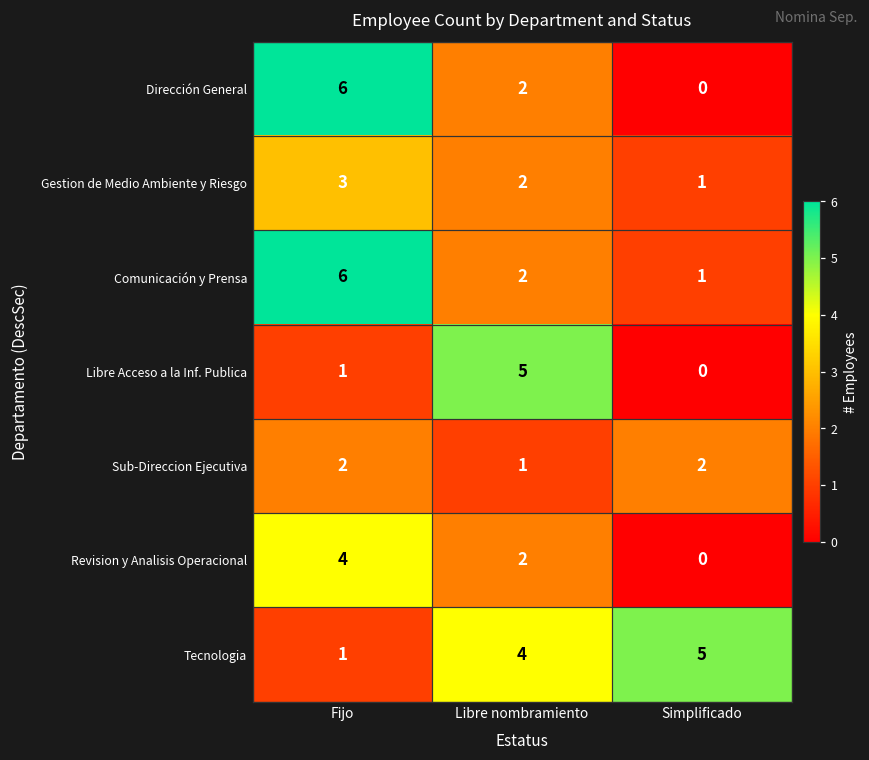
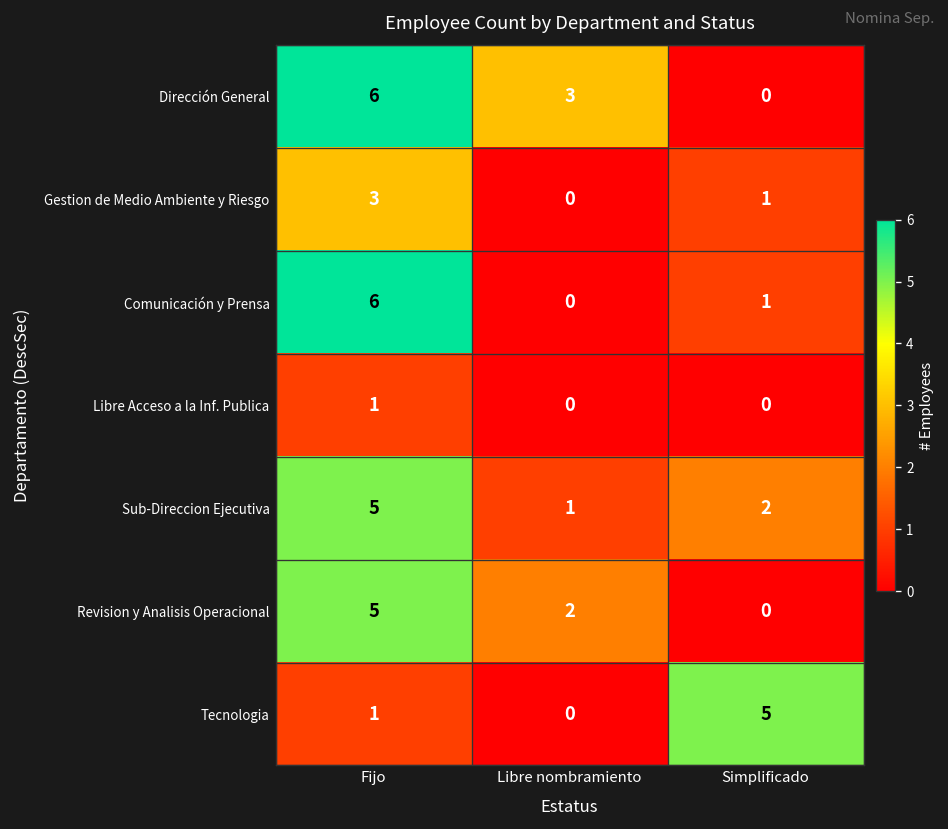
Dirección General, Libre nombramiento: 2 -> 3
Gestion de Medio Ambiente y Riesgo, Libre nombramiento: 2 -> 0
Comunicación y Prensa, Libre nombramiento: 2 -> 0
Libre Acceso a la Inf. Publica, Libre nombramiento: 5 -> 0
Sub-Direccion Ejecutiva, Fijo: 2 -> 5
Revision y Analisis Operacional, Fijo: 4 -> 5
Tecnologia, Libre nombramiento: 4 -> 0
